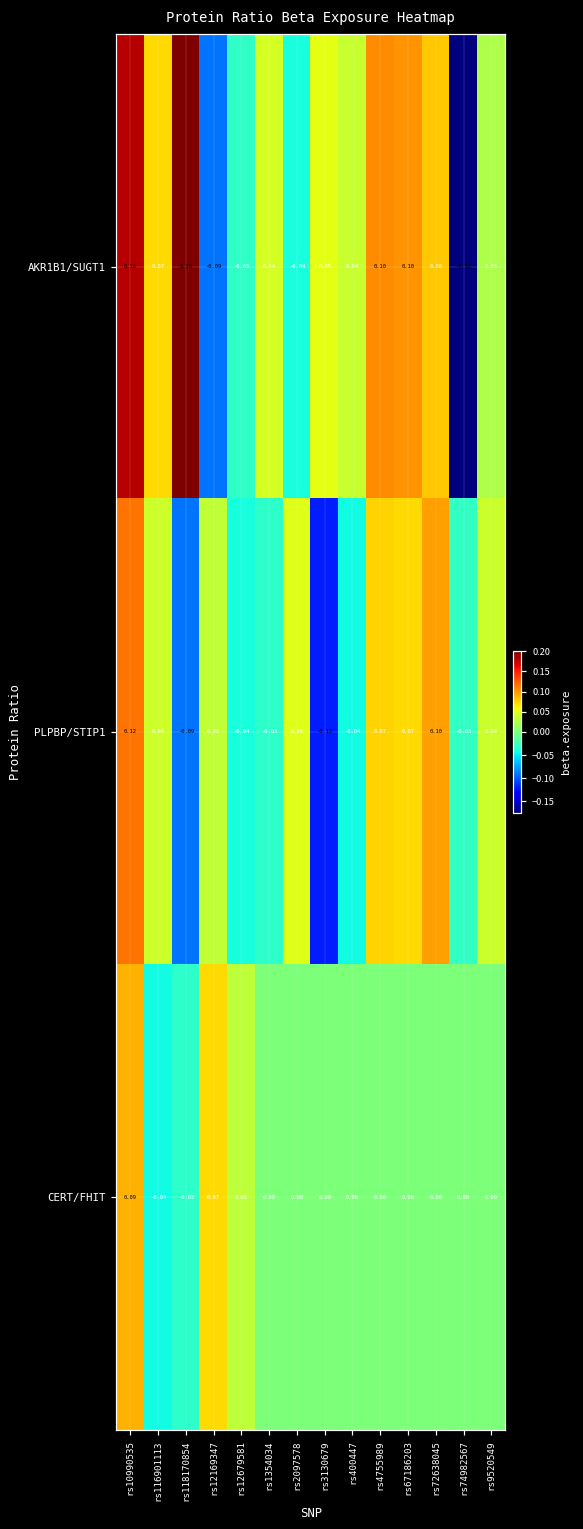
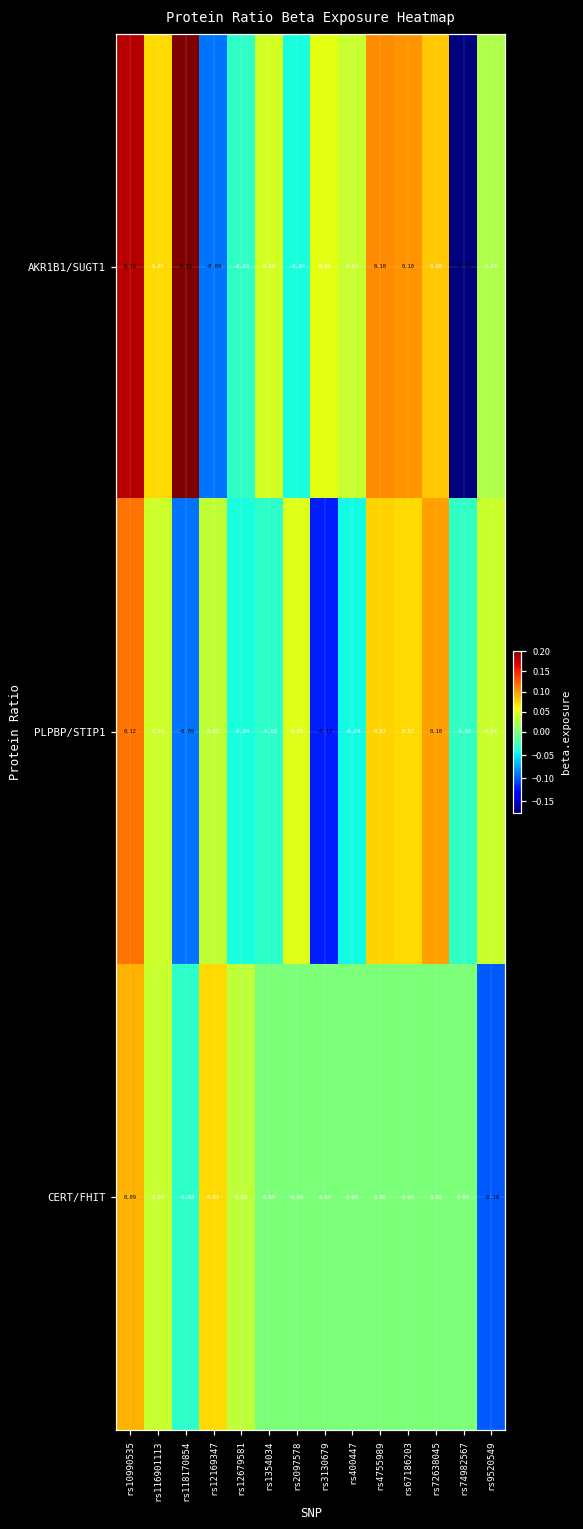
CERT/FHIT, rs116901113: -0.04 -> 0.04
CERT/FHIT, rs9520549: 0.00 -> -0.10
